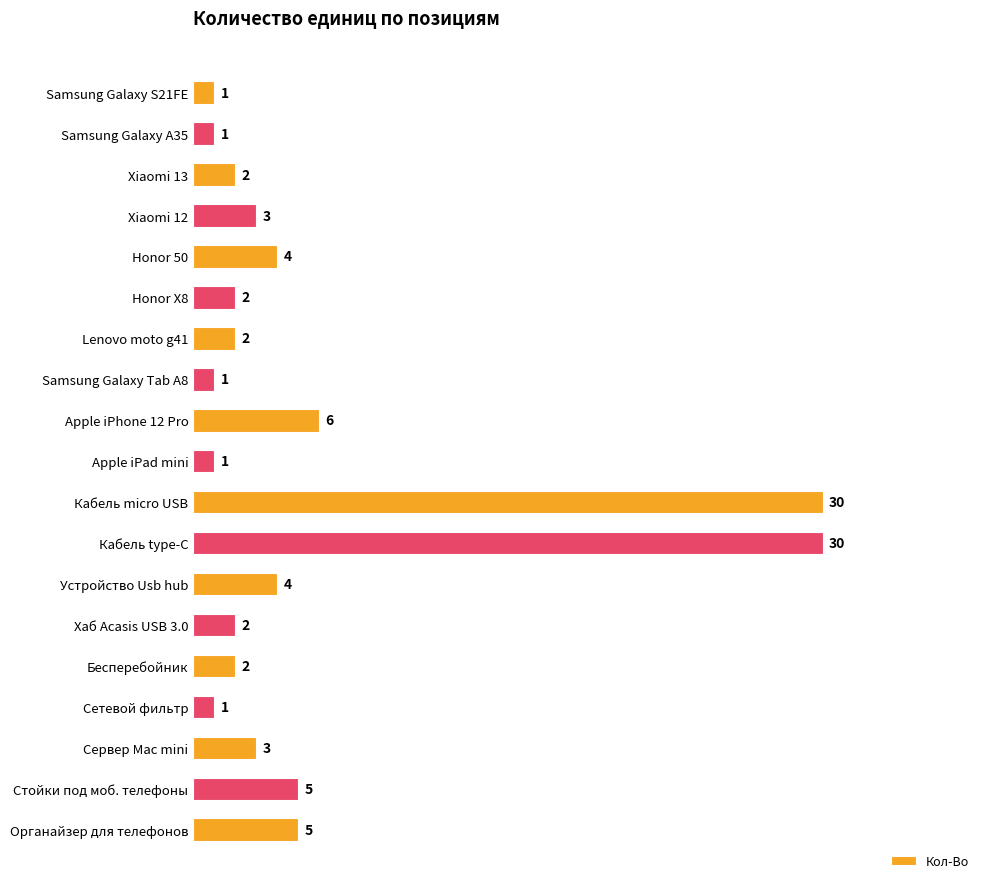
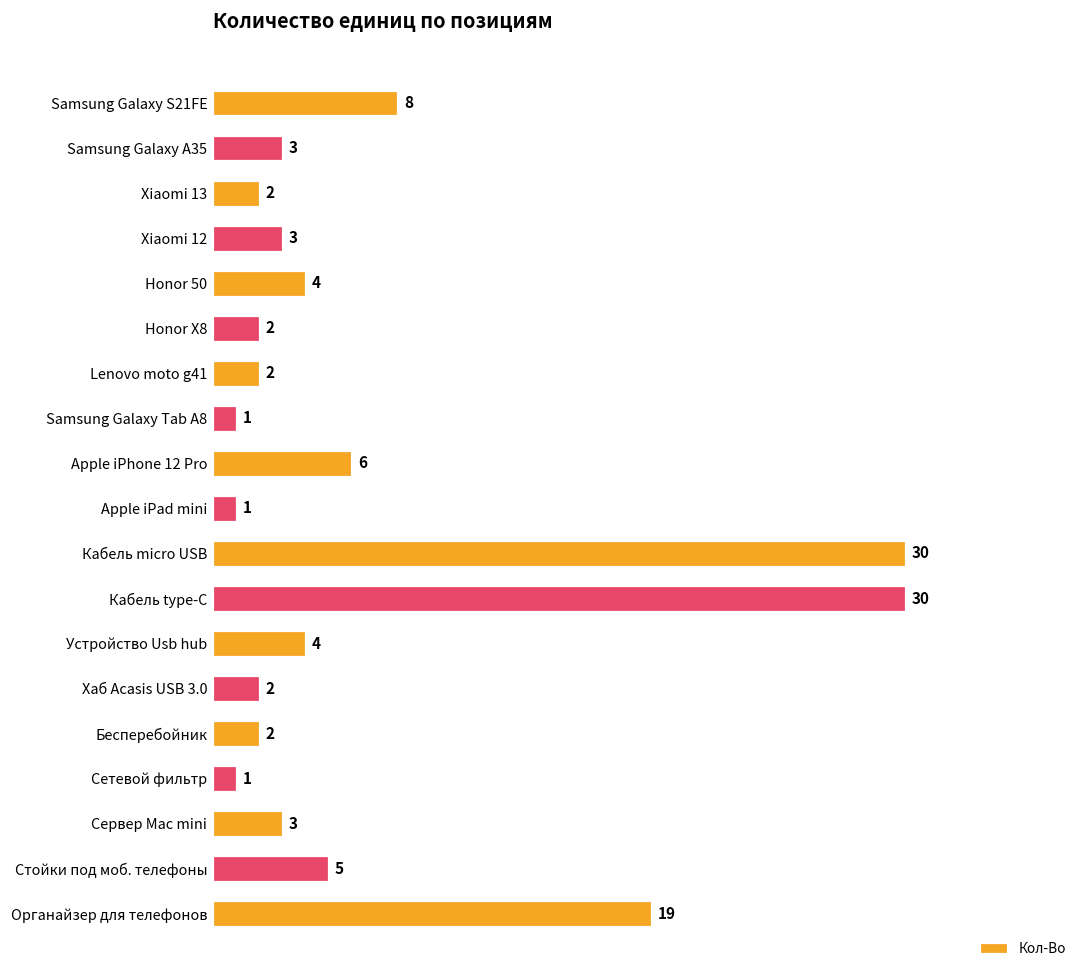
Samsung Galaxy S21FE: 1 -> 8
Samsung Galaxy A35: 1 -> 3
Органайзер для телефонов: 5 -> 19
